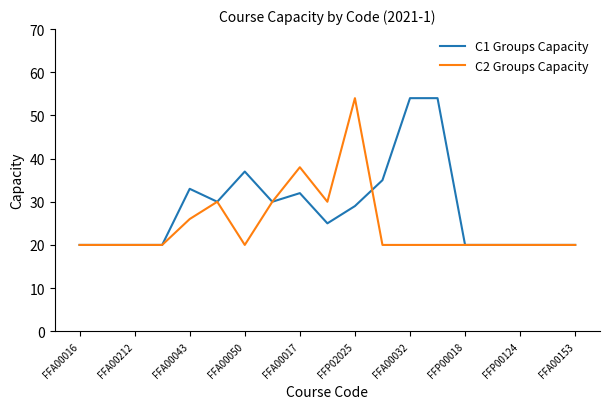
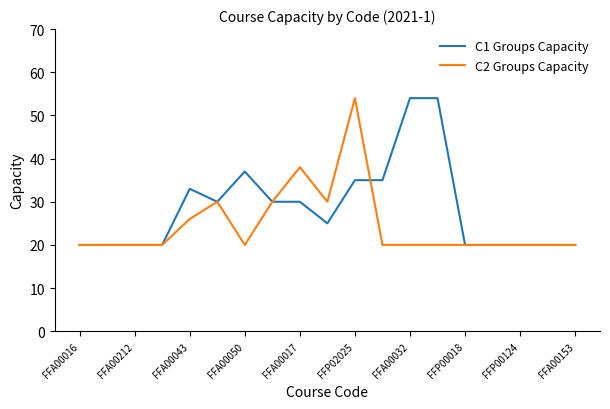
C1 Groups Capacity, FFA00017: 32 -> 30
C1 Groups Capacity, FFP02025: 29 -> 35
